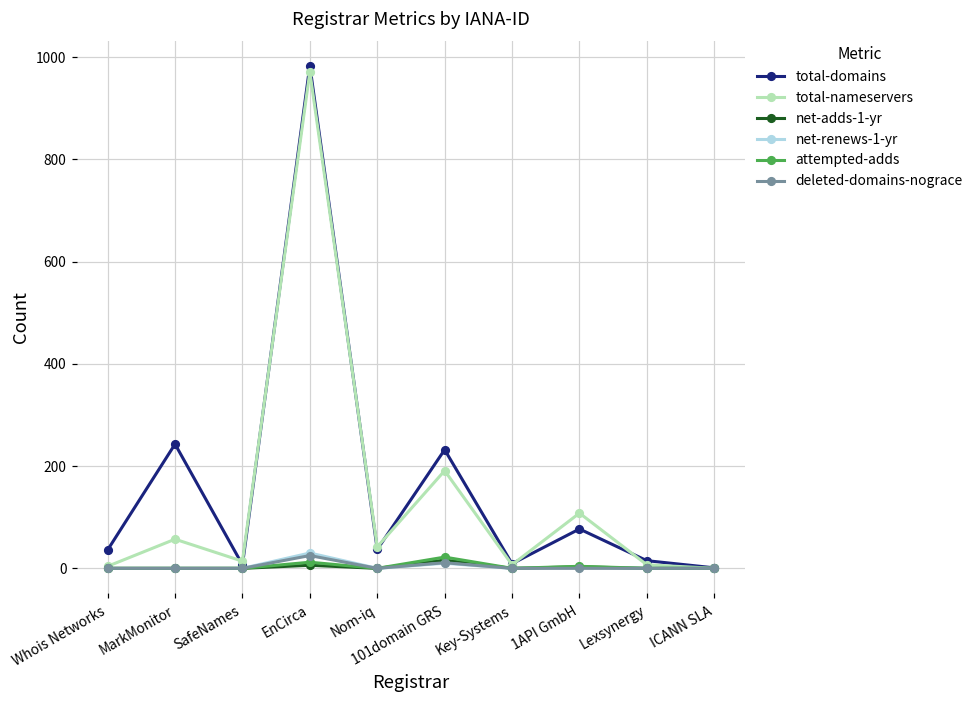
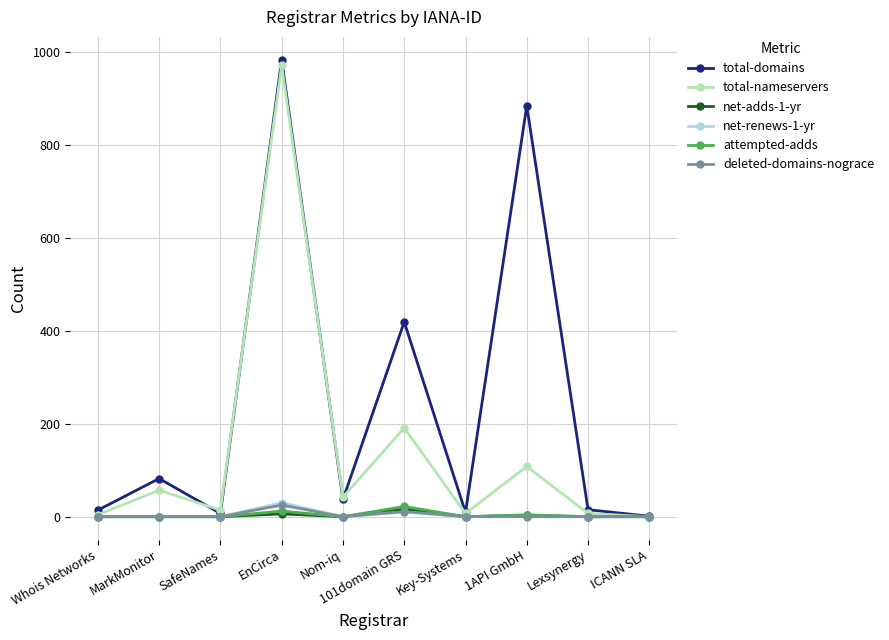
total-domains, Whois Networks: 40 -> 10
total-domains, MarkMonitor: 240 -> 80
total-domains, 101domain GRS: 230 -> 420
total-domains, 1API GmbH: 80 -> 880
